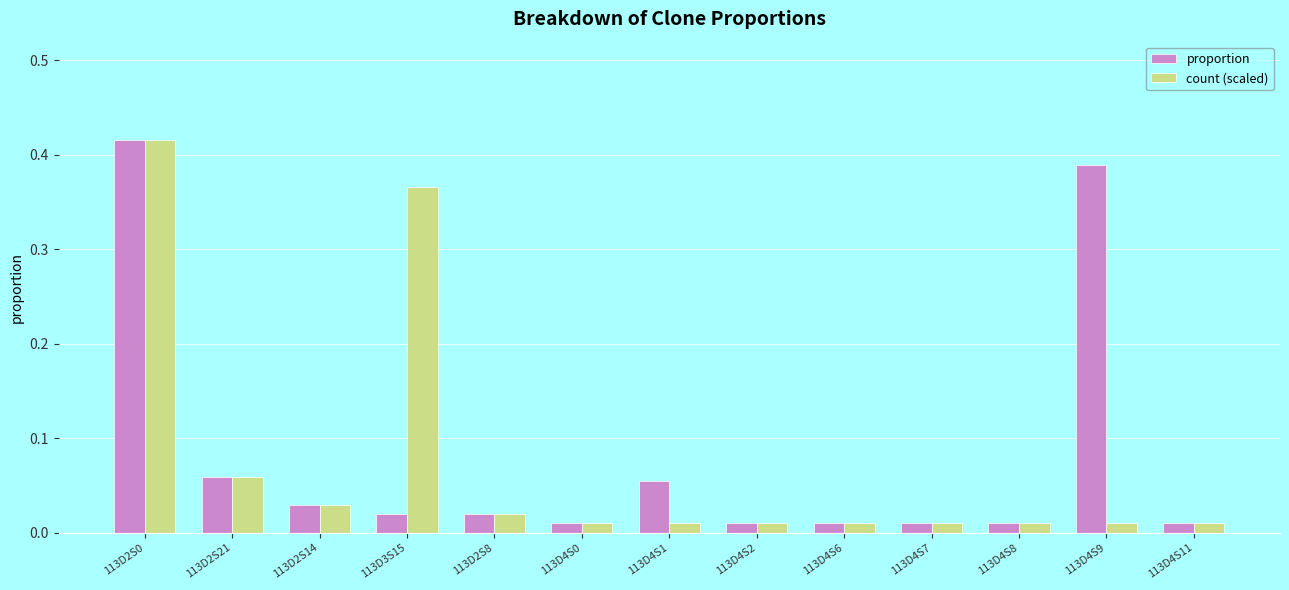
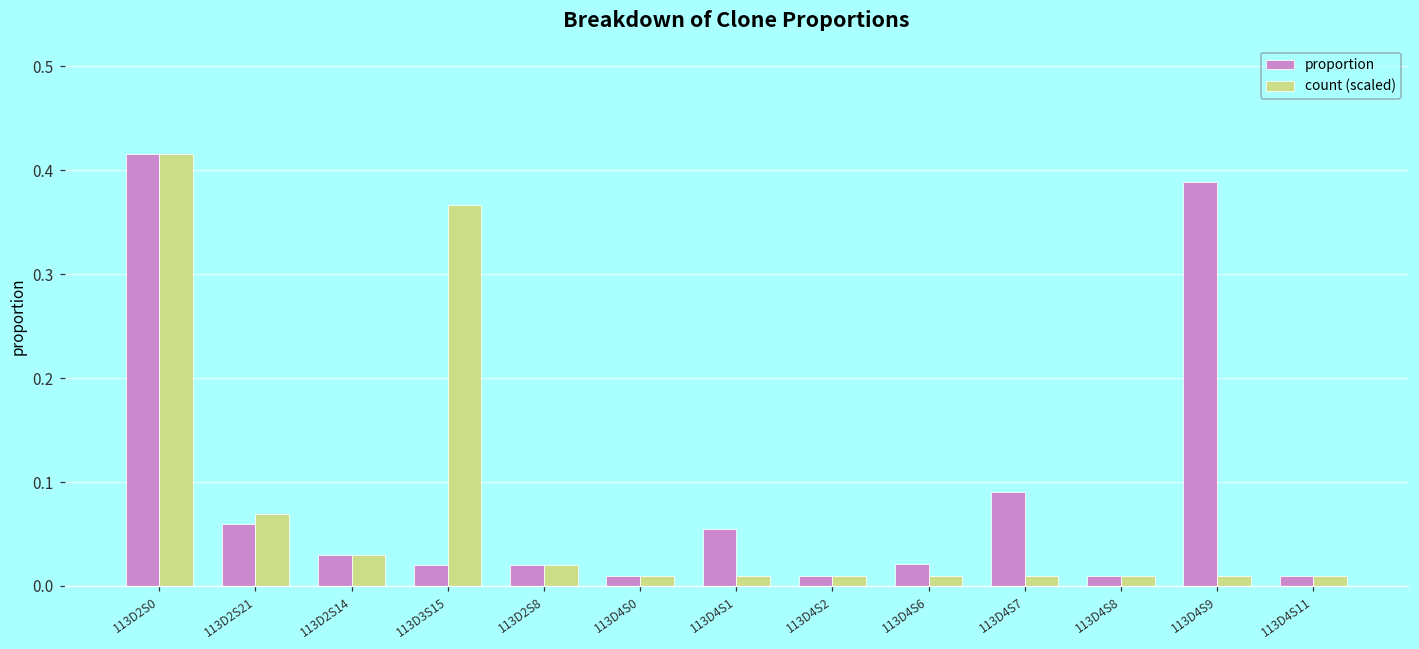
count (scaled), 113D2S21: 0.06 -> 0.07
proportion, 113D4S6: 0.01 -> 0.02
proportion, 113D4S7: 0.01 -> 0.09
